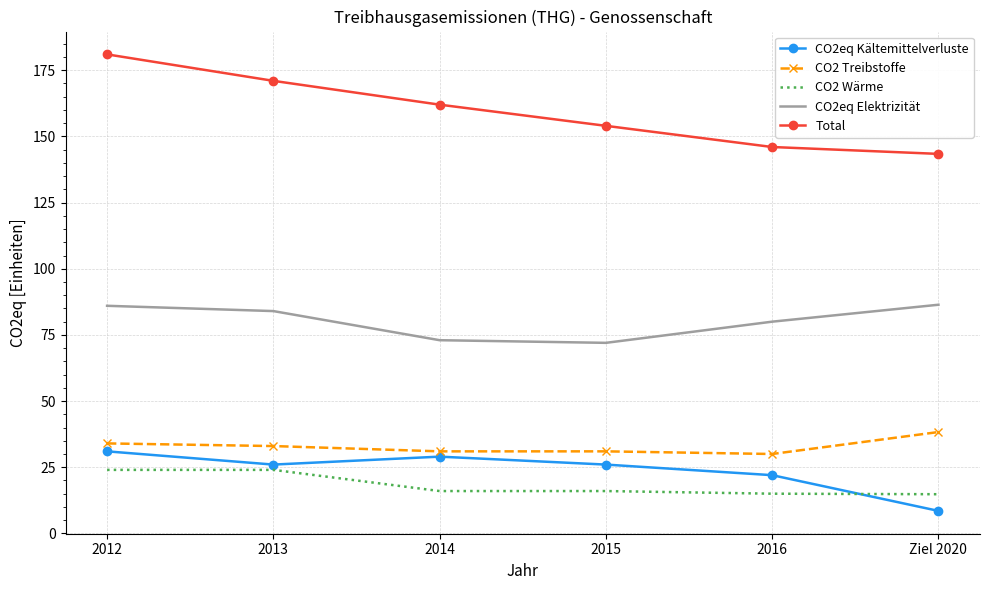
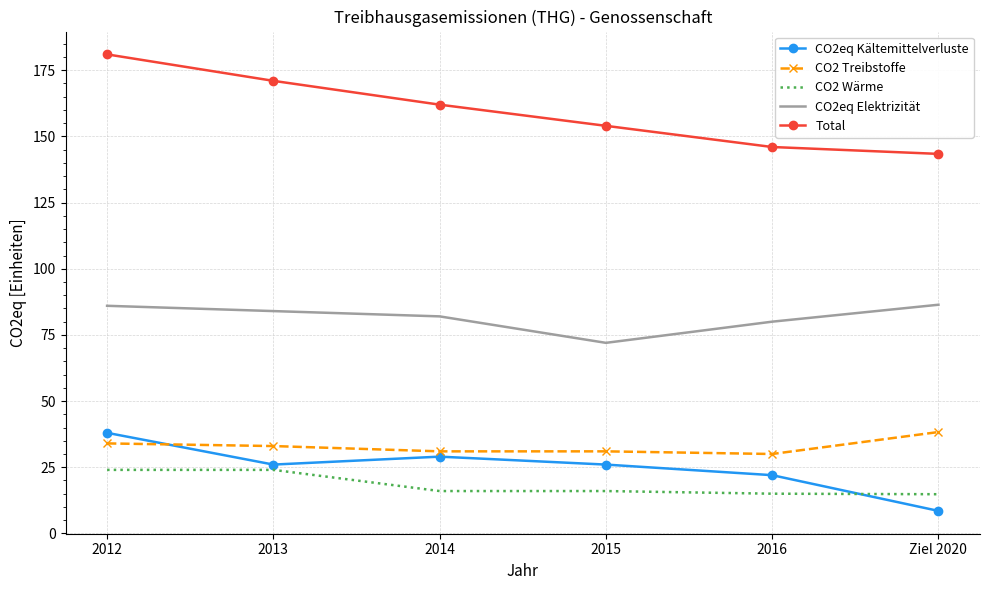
CO2eq Kältemittelverluste, 2012: 31 -> 38
CO2eq Elektrizität, 2014: 73 -> 82
